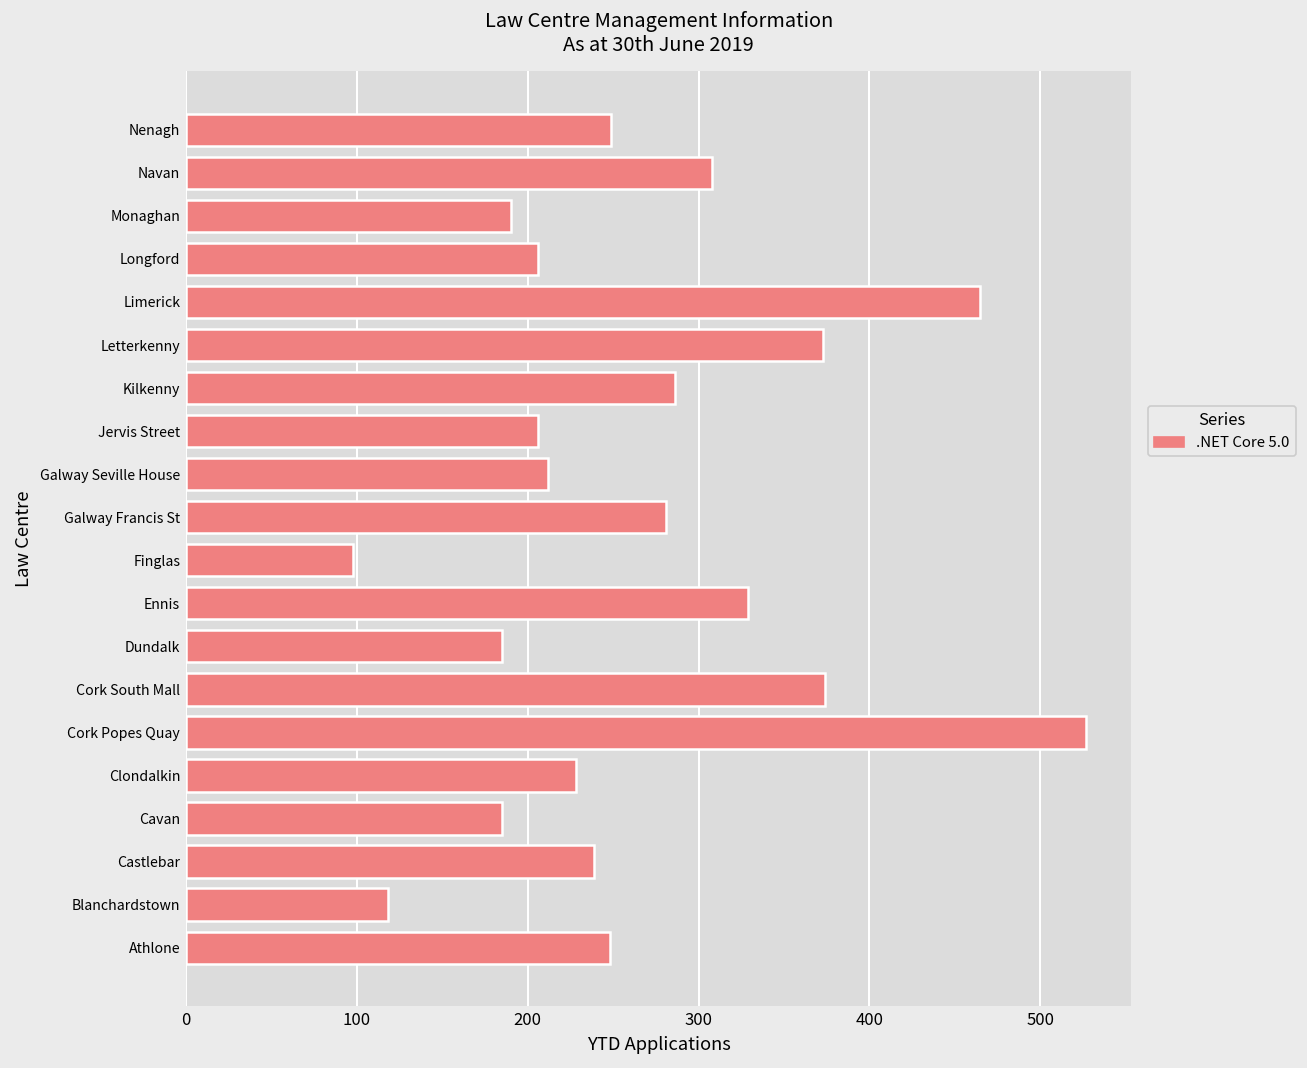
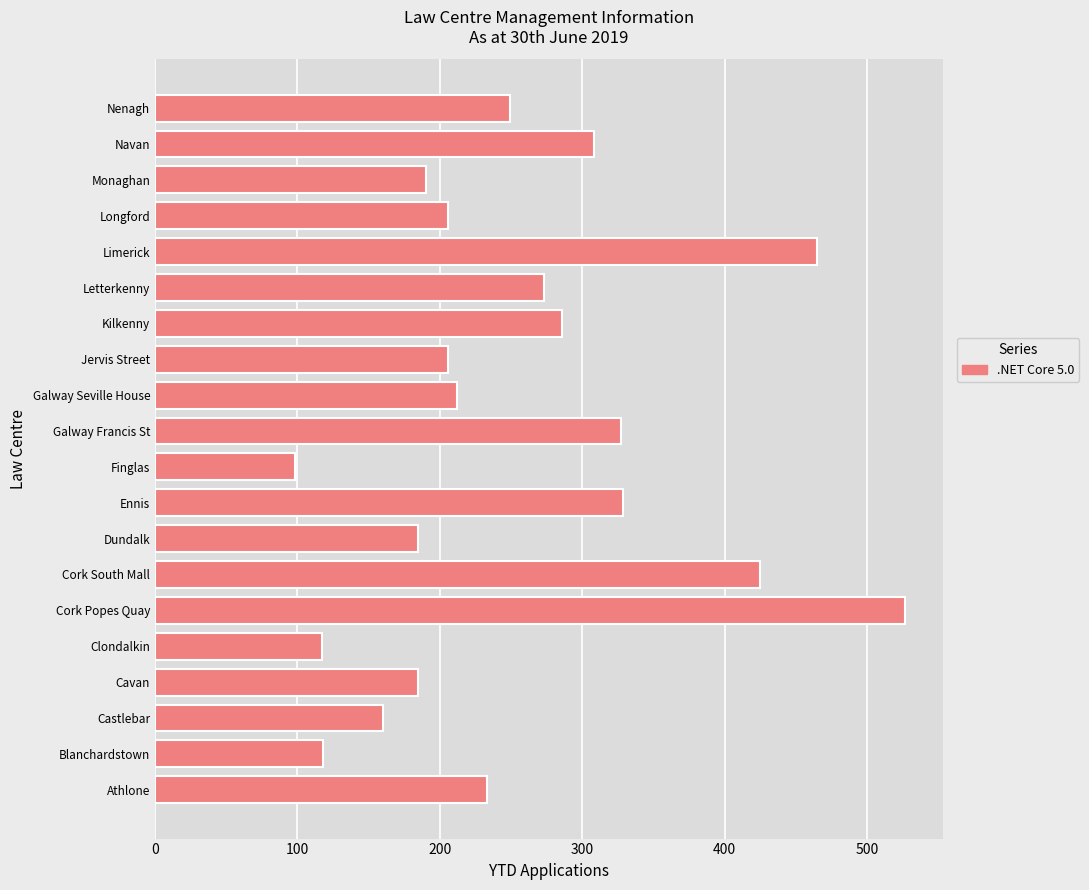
Letterkenny: 373 -> 273
Galway Francis St: 281 -> 327
Cork South Mall: 374 -> 425
Clondalkin: 228 -> 117
Castlebar: 239 -> 160
Athlone: 248 -> 233
